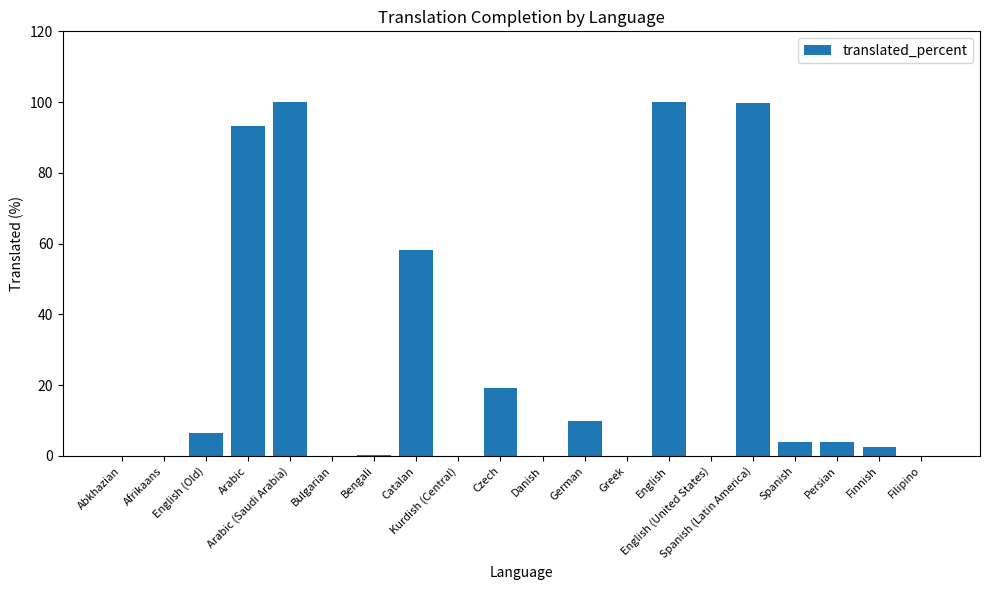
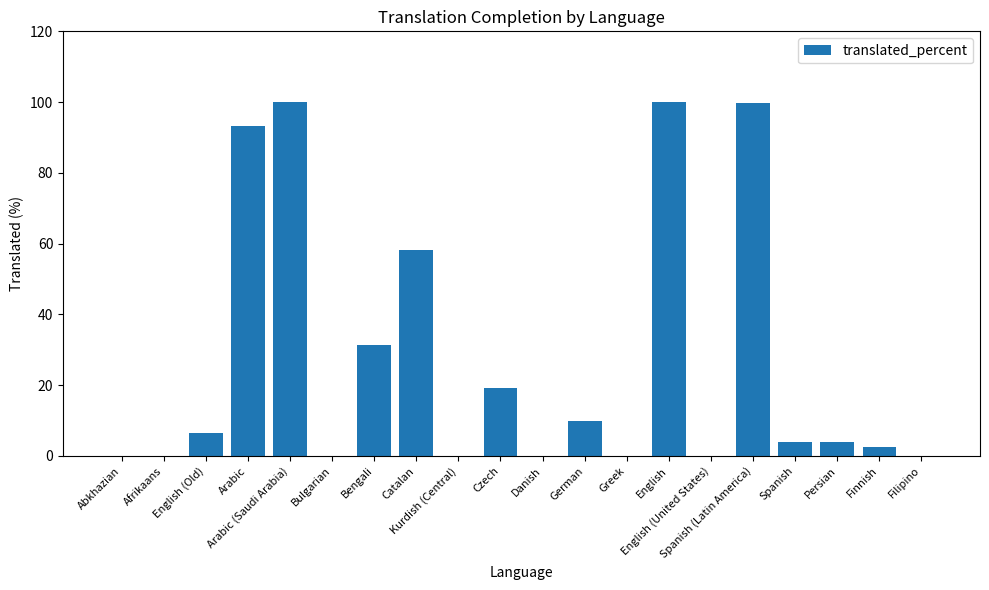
Bengali: 0 -> 31
